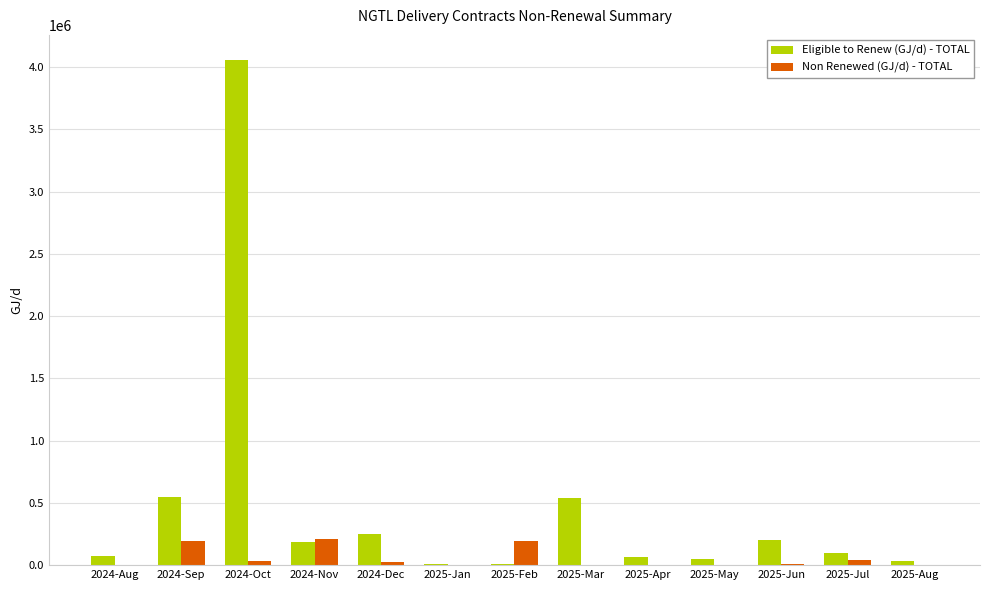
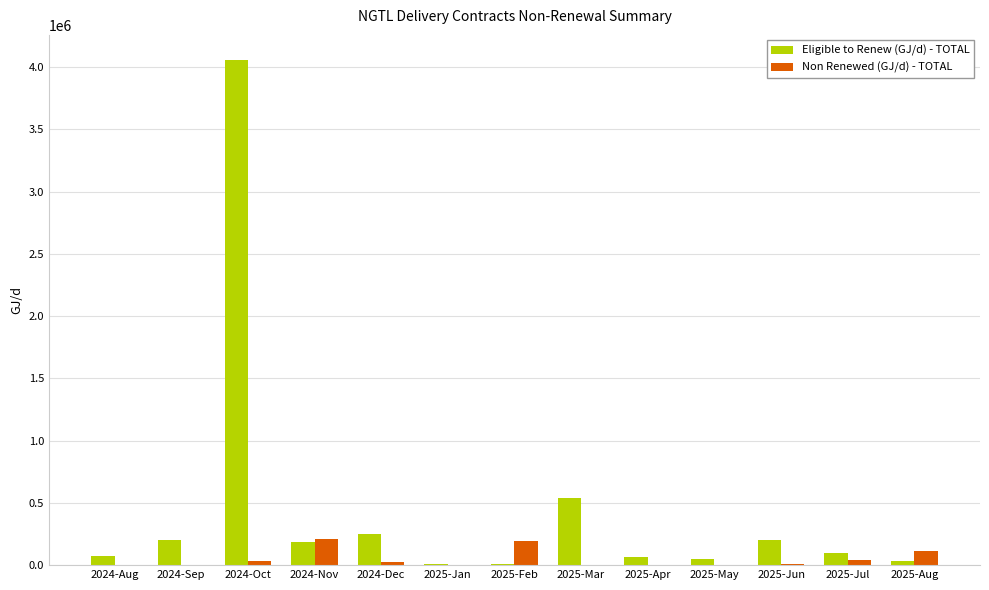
Eligible to Renew (GJ/d) - TOTAL, 2024-Sep: 550000 -> 200000
Non Renewed (GJ/d) - TOTAL, 2024-Sep: 190000 -> 10000
Non Renewed (GJ/d) - TOTAL, 2025-Aug: 0 -> 120000
